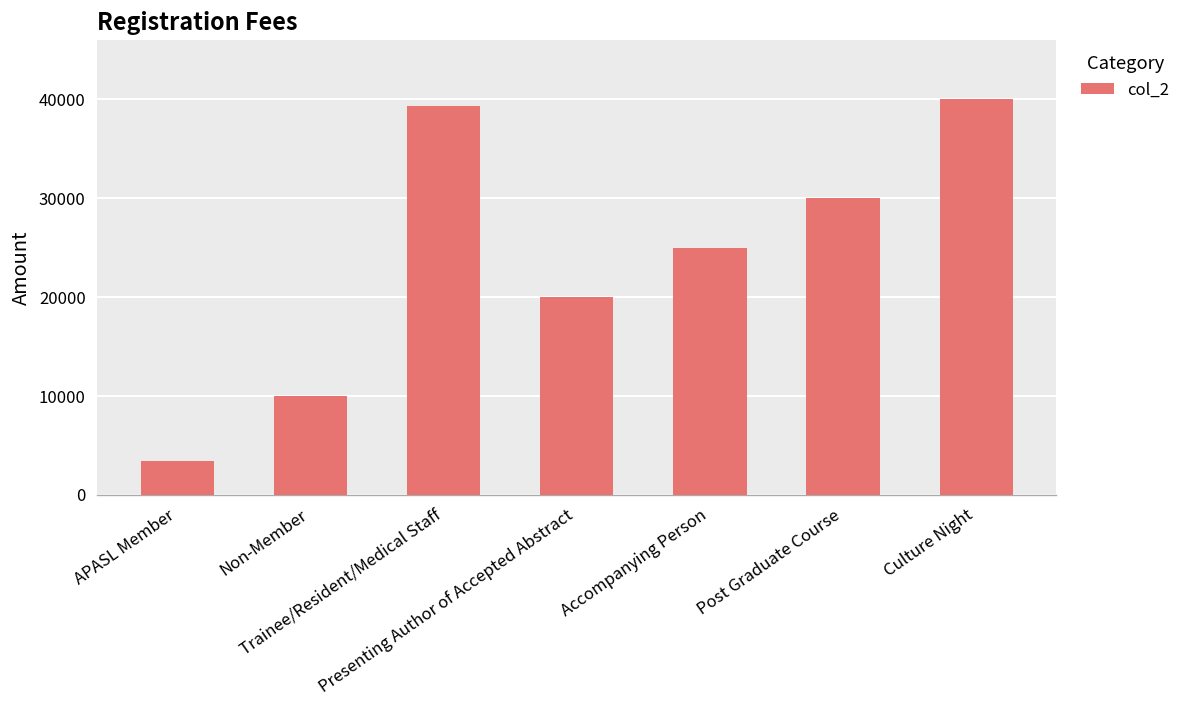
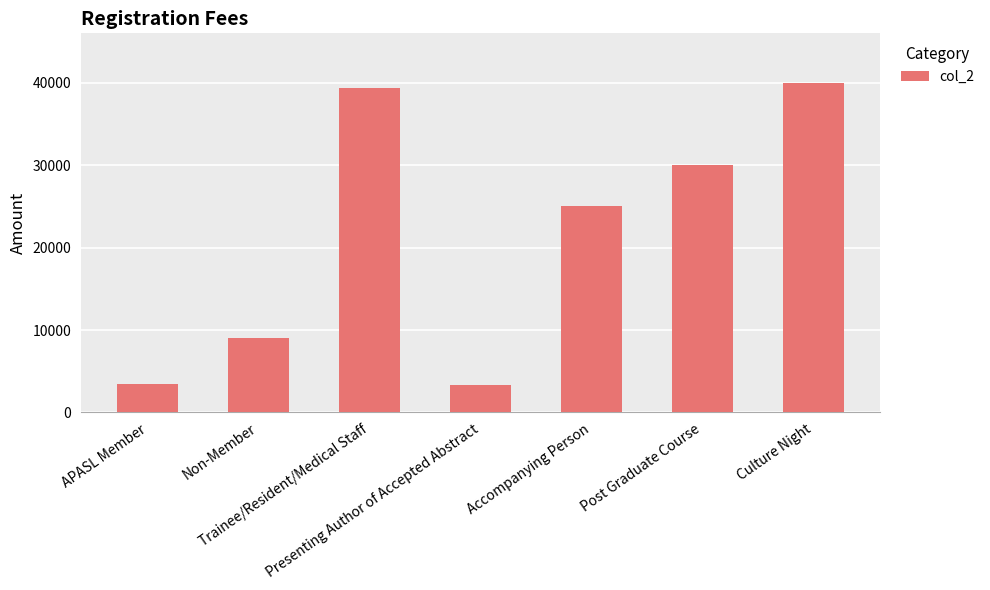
Non-Member: 10000 -> 9000
Presenting Author of Accepted Abstract: 20000 -> 3000
